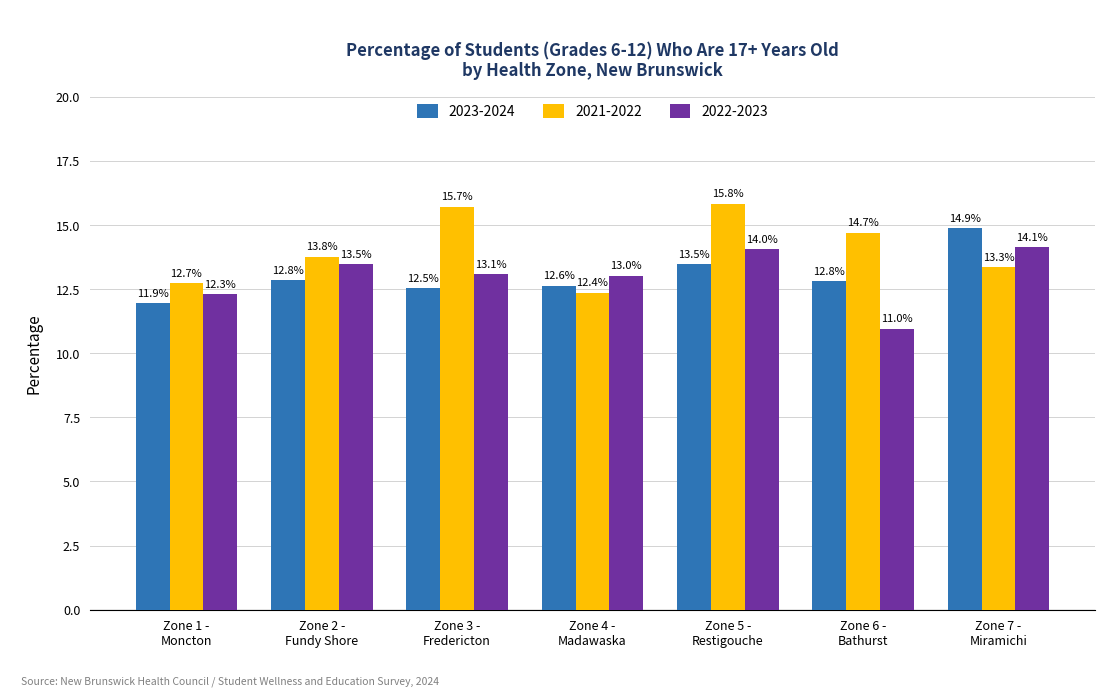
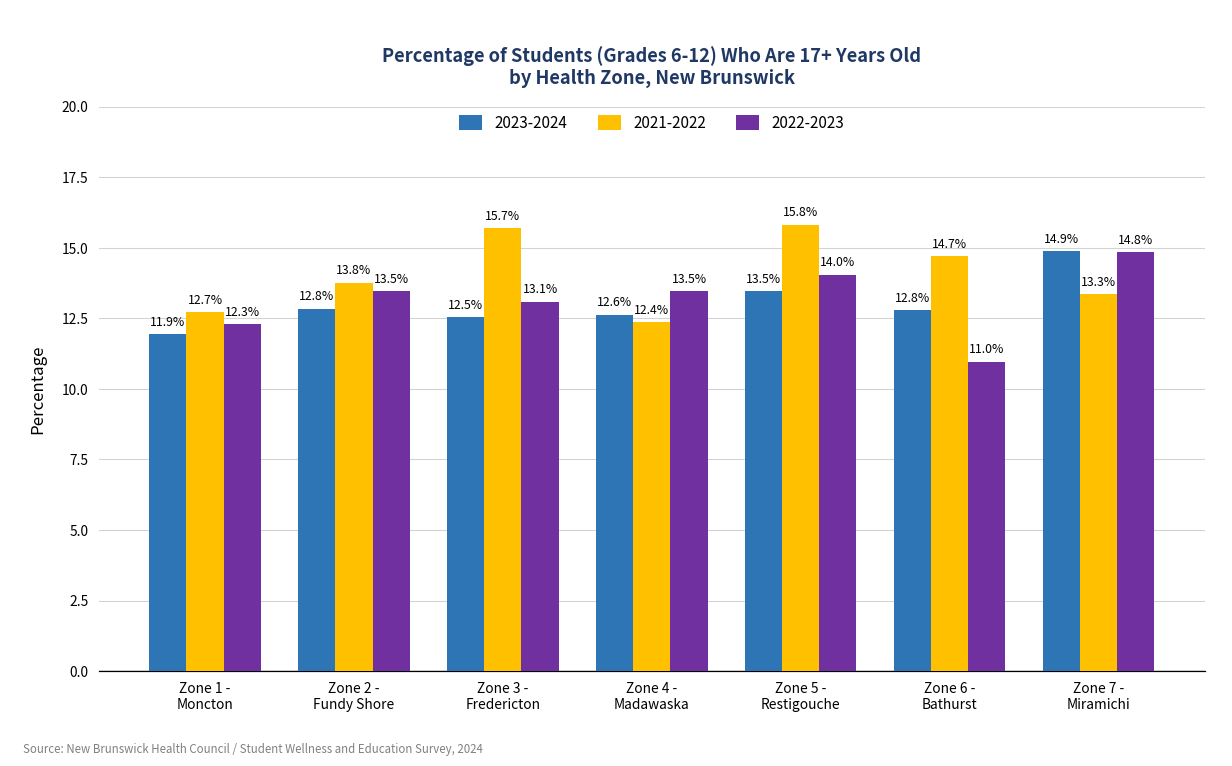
2022-2023, Zone 4 - Madawaska: 13.0% -> 13.5%
2022-2023, Zone 7 - Miramichi: 14.1% -> 14.8%
